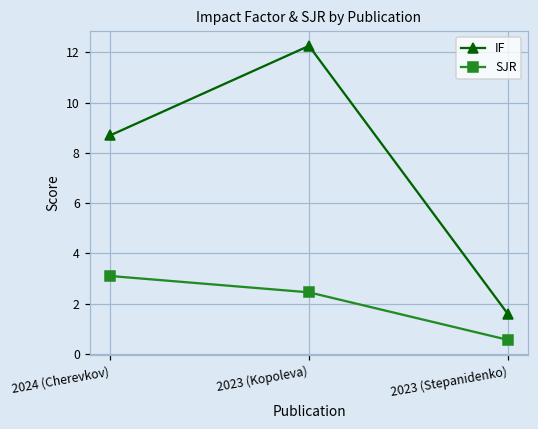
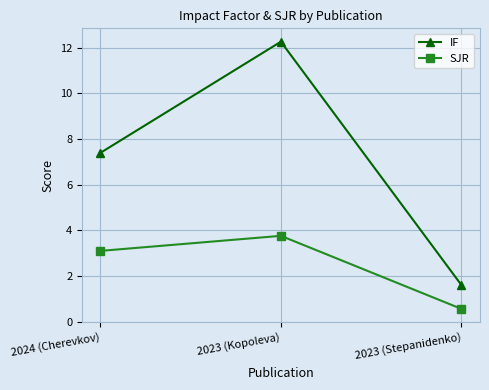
IF, 2024 (Cherevkov): 8.7 -> 7.4
SJR, 2023 (Kopoleva): 2.5 -> 3.8
